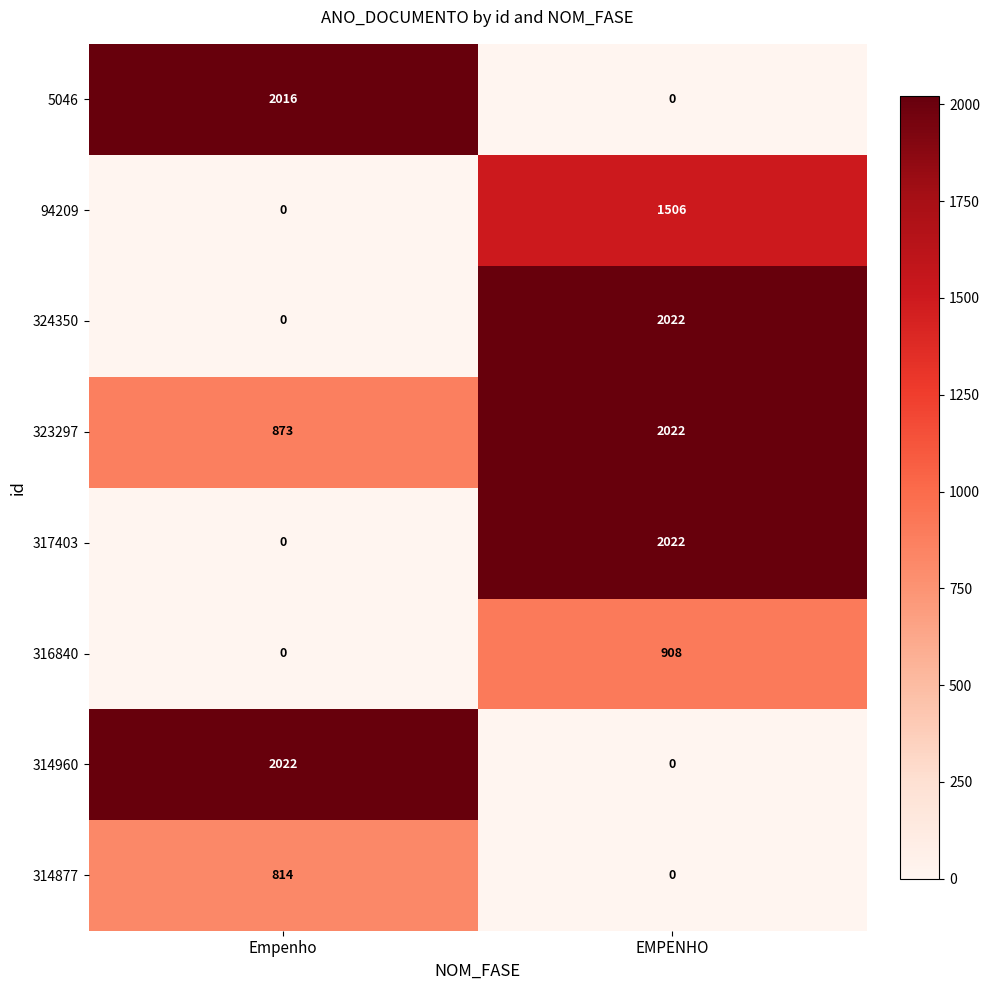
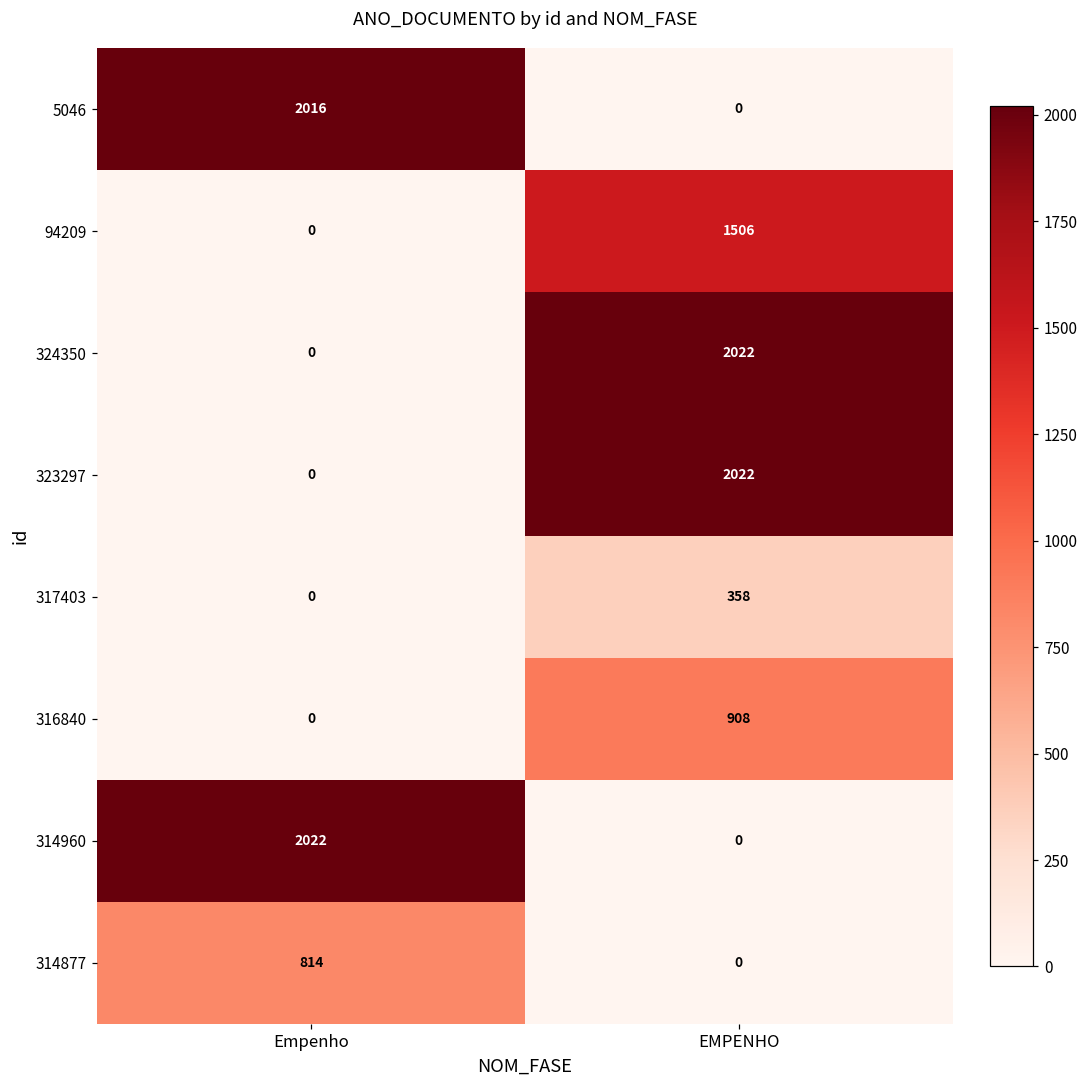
323297, Empenho: 873 -> 0
317403, EMPENHO: 2022 -> 358
